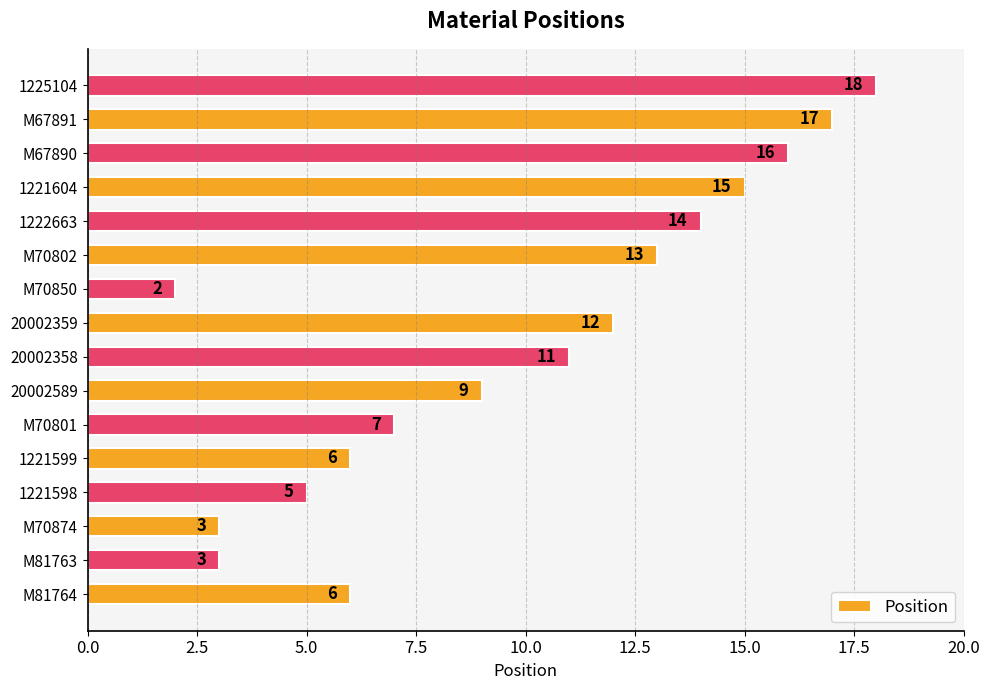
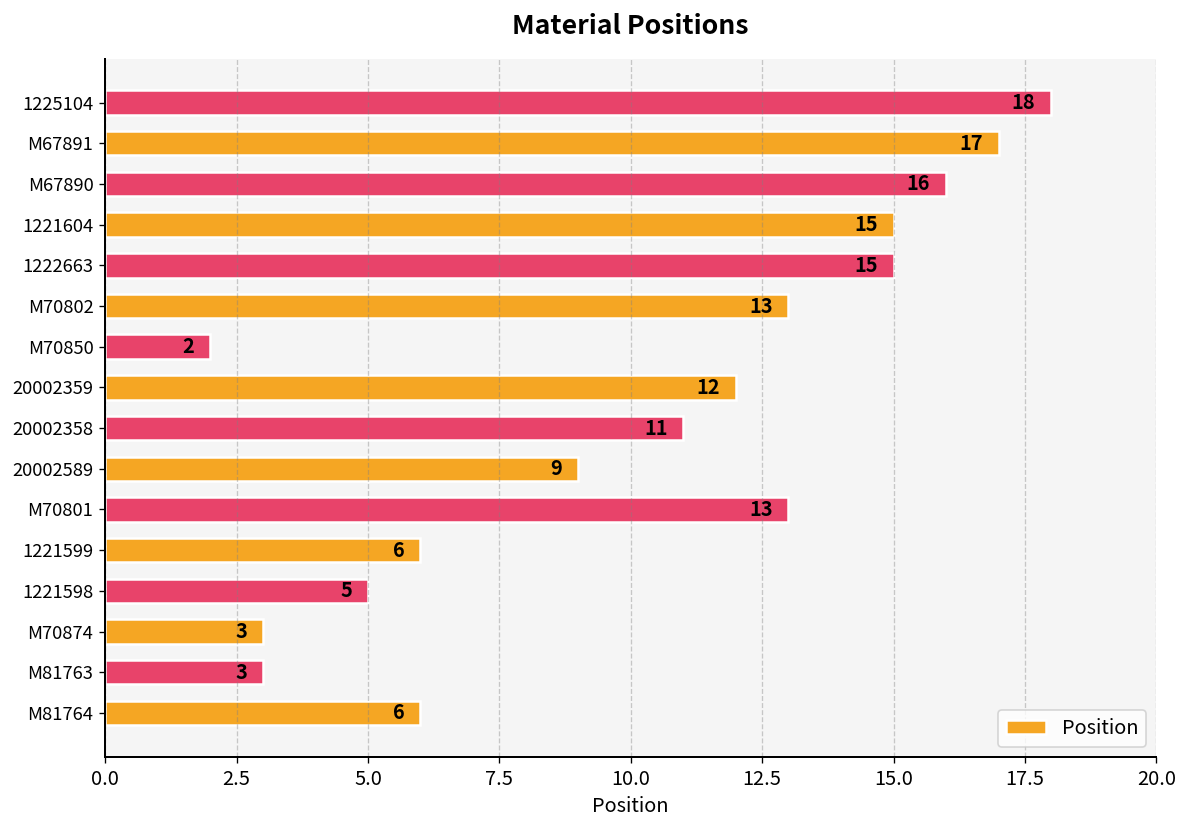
1222663: 14 -> 15
M70801: 7 -> 13
